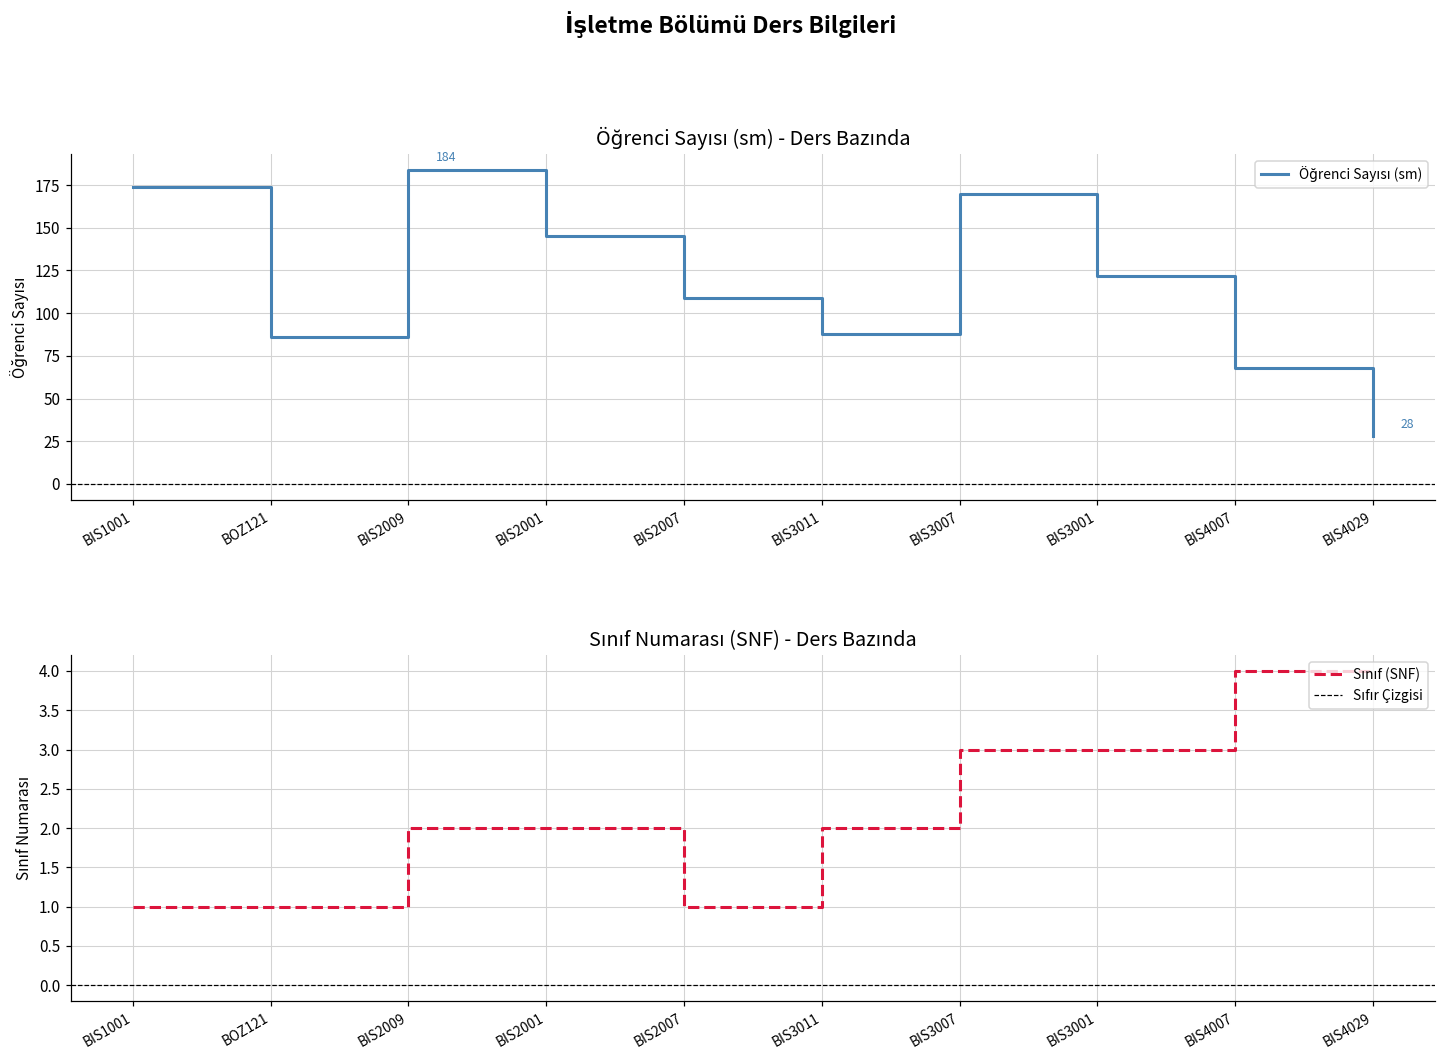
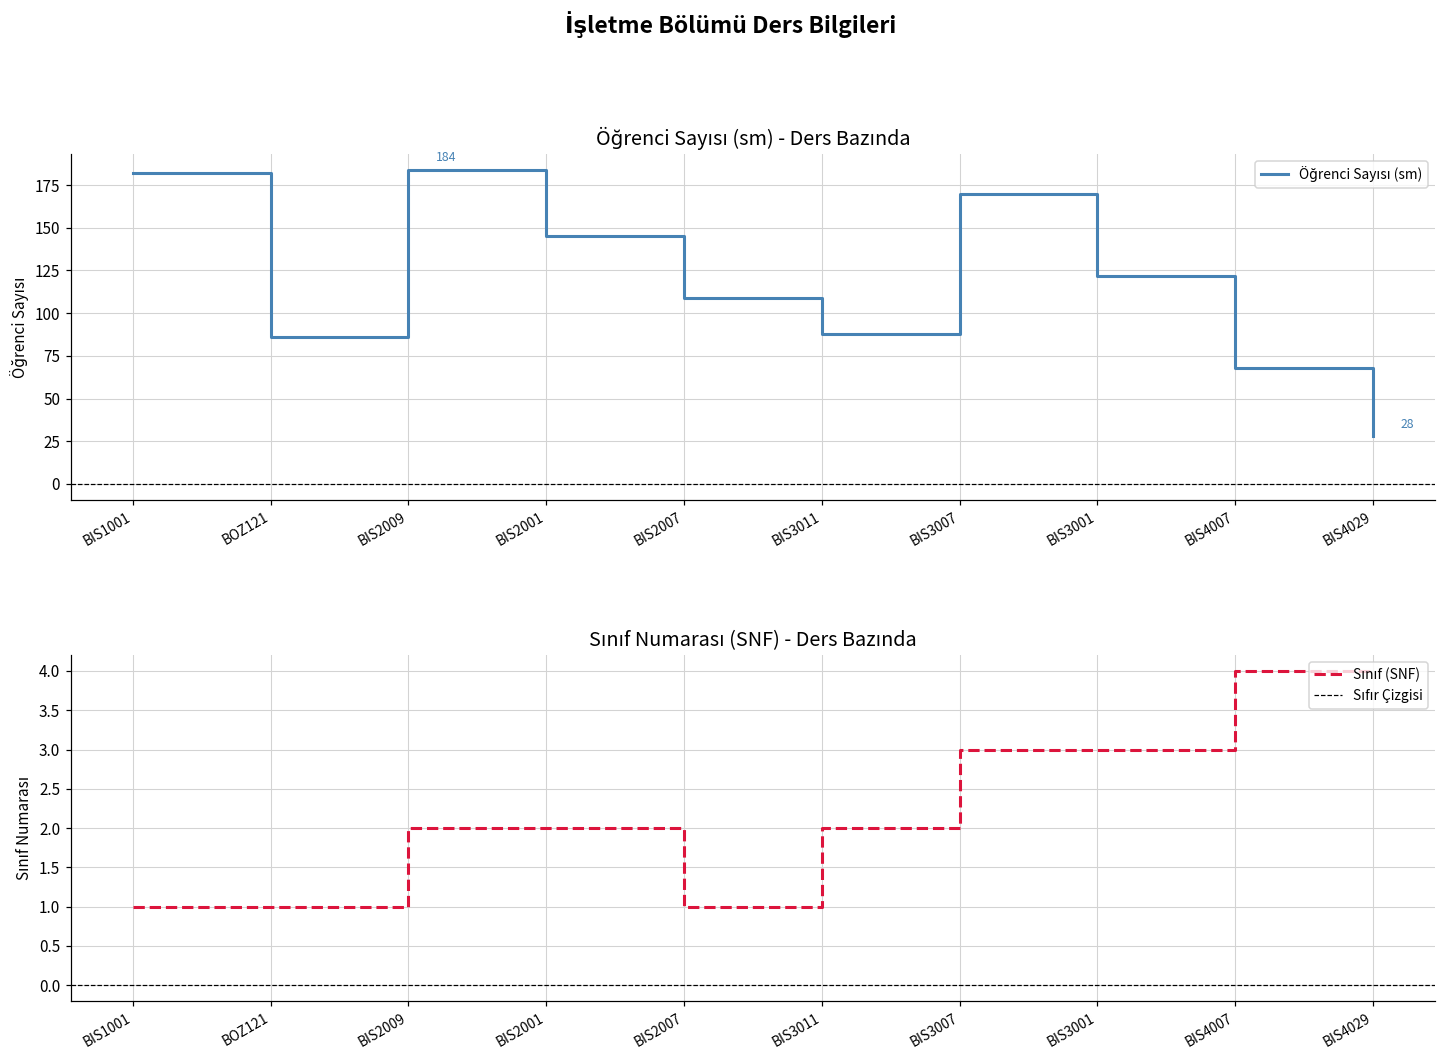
Öğrenci Sayısı (sm) - Ders Bazında, BIS1001: 174 -> 182
